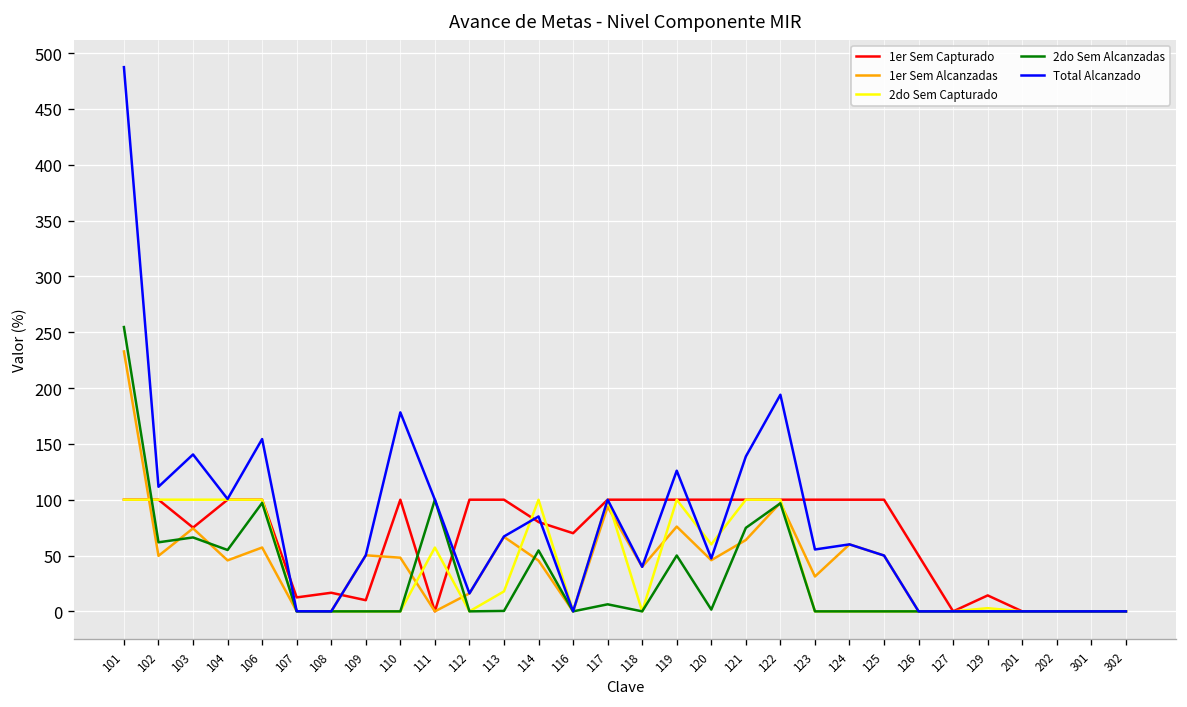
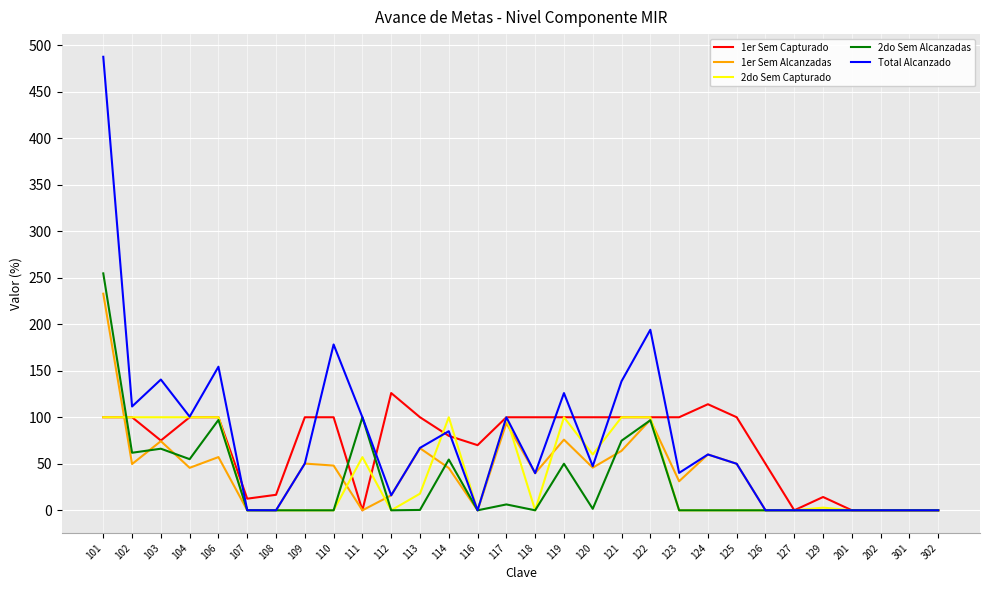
1er Sem Capturado, 109: 10 -> 100
1er Sem Capturado, 112: 100 -> 130
Total Alcanzado, 123: 60 -> 40
1er Sem Capturado, 124: 100 -> 110
